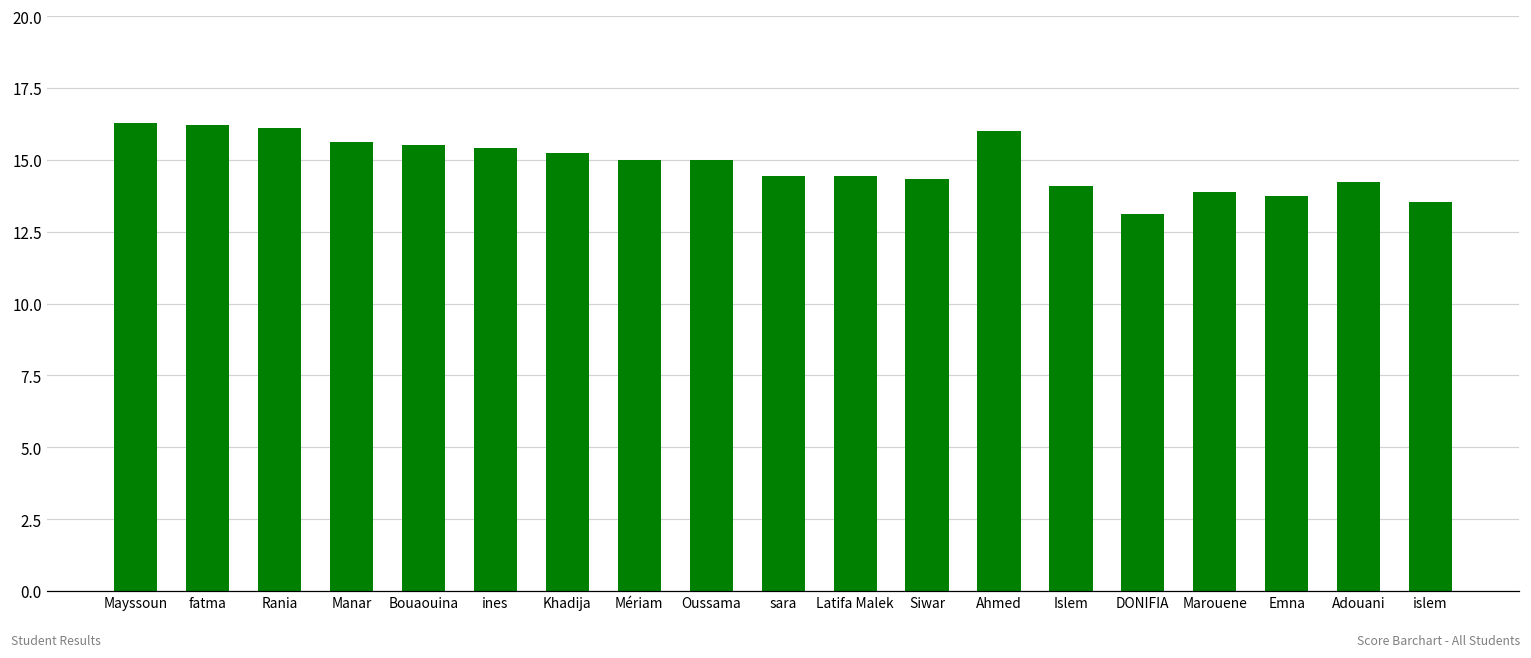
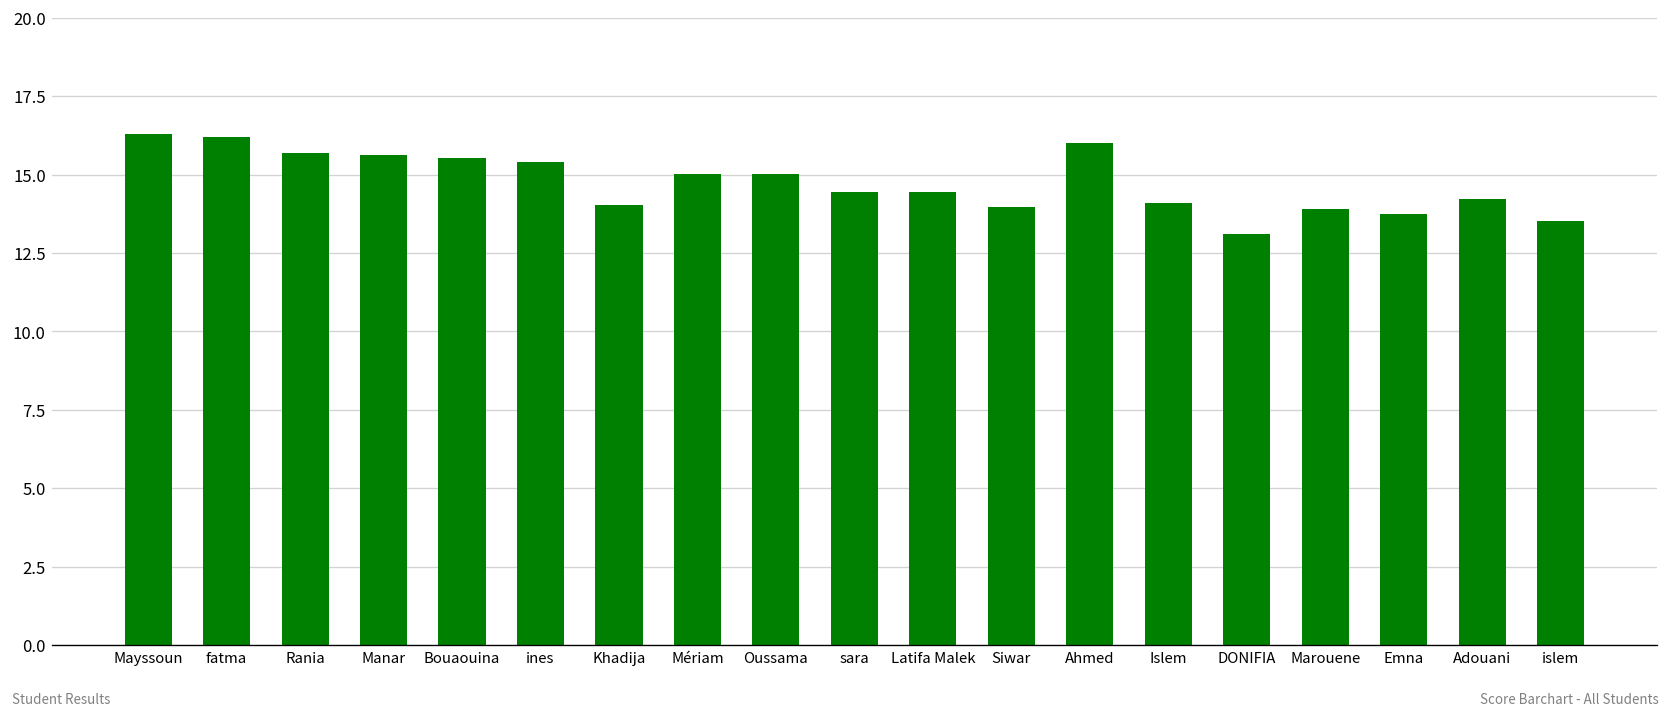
Rania: 16.1 -> 15.7
Khadija: 15.3 -> 14.0
Siwar: 14.4 -> 14.0
